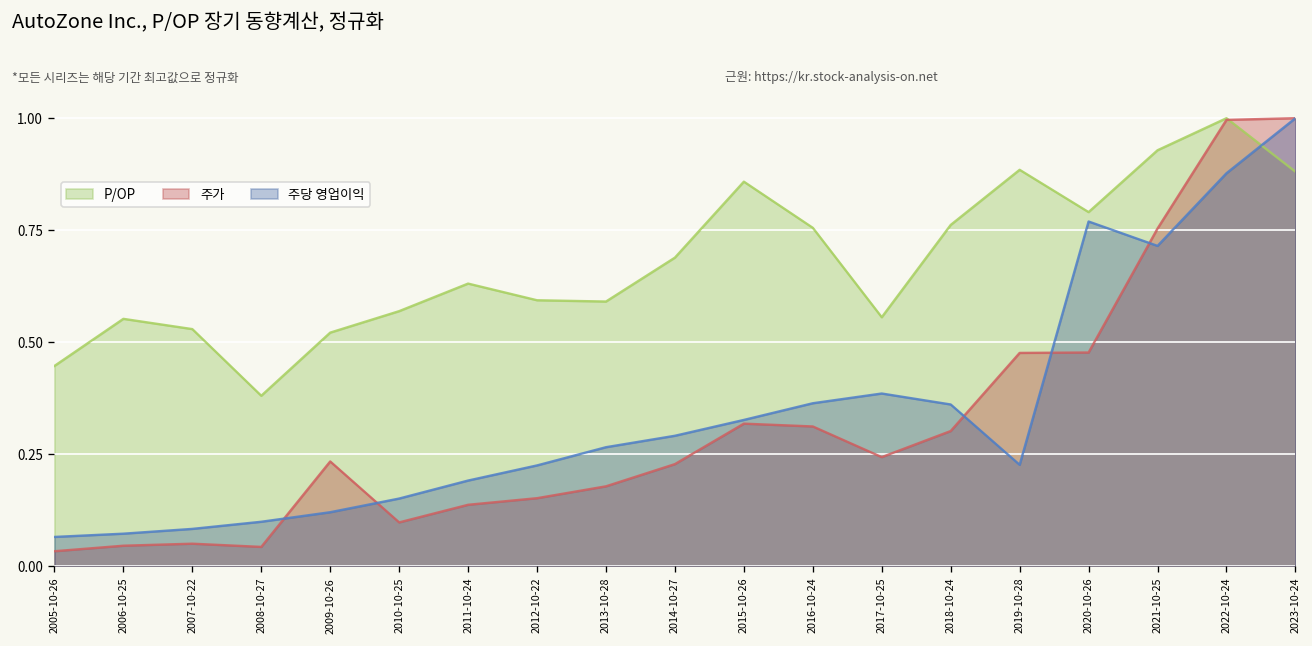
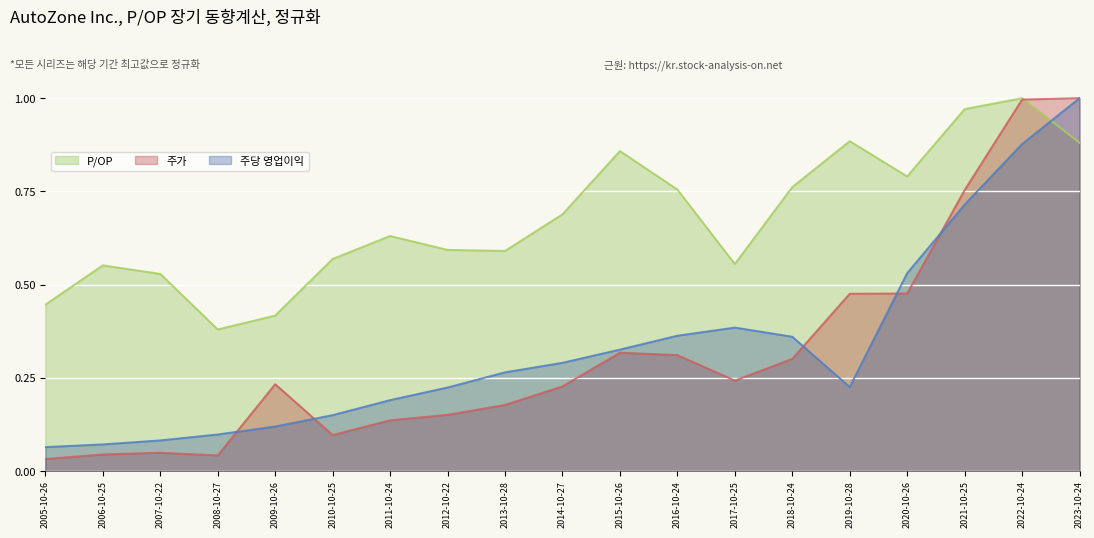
P/OP, 2009-10-26: 0.52 -> 0.42
주당 영업이익, 2020-10-26: 0.77 -> 0.53
P/OP, 2021-10-25: 0.93 -> 0.97
